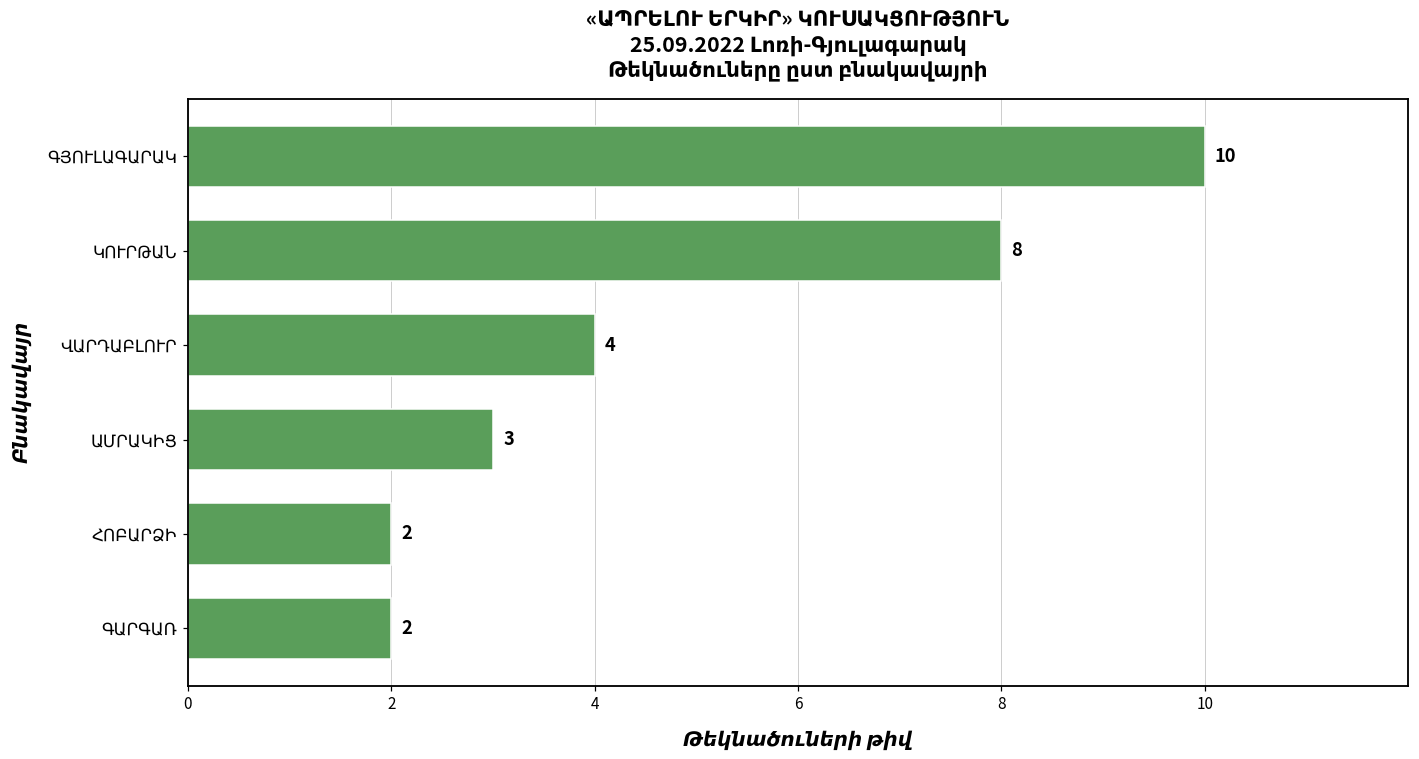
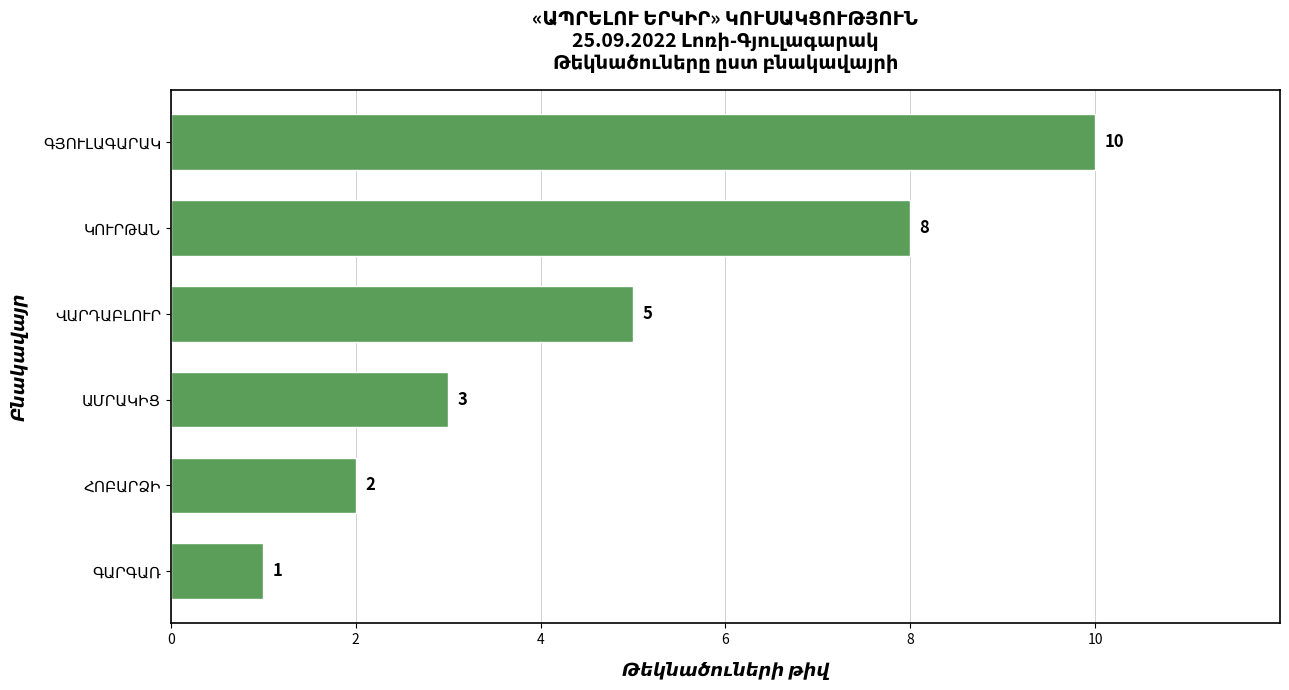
ՎԱՐԴԱԲԼՈՒՐ: 4 -> 5
ԳԱՐԳԱՌ: 2 -> 1
